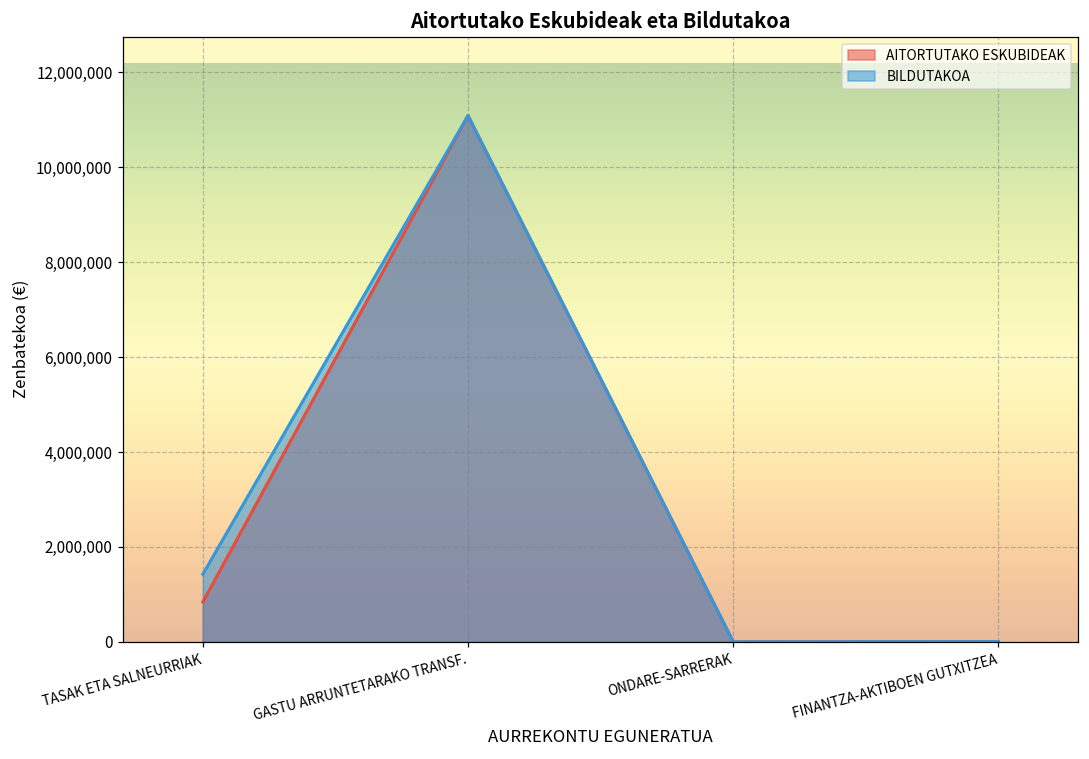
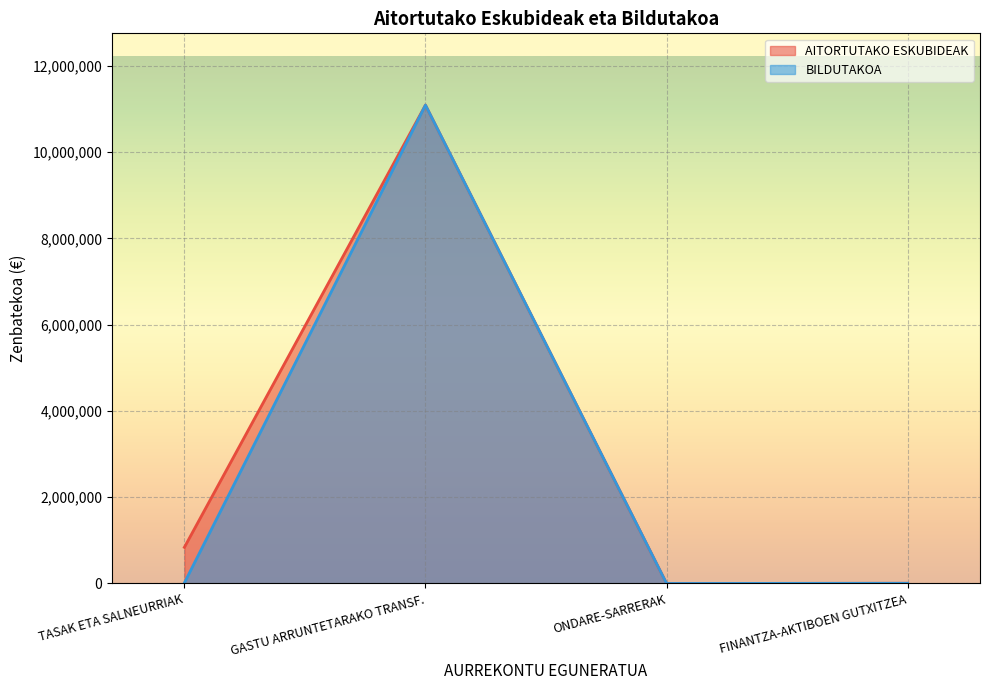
BILDUTAKOA, TASAK ETA SALNEURRIAK: 1,400,000 -> 0
